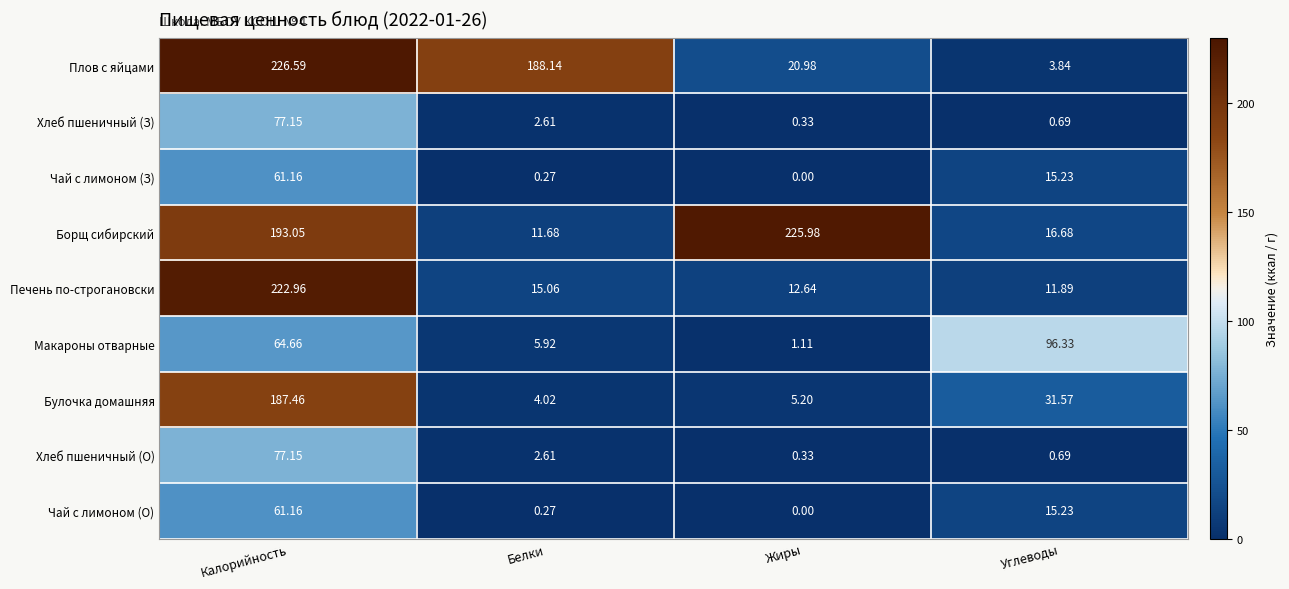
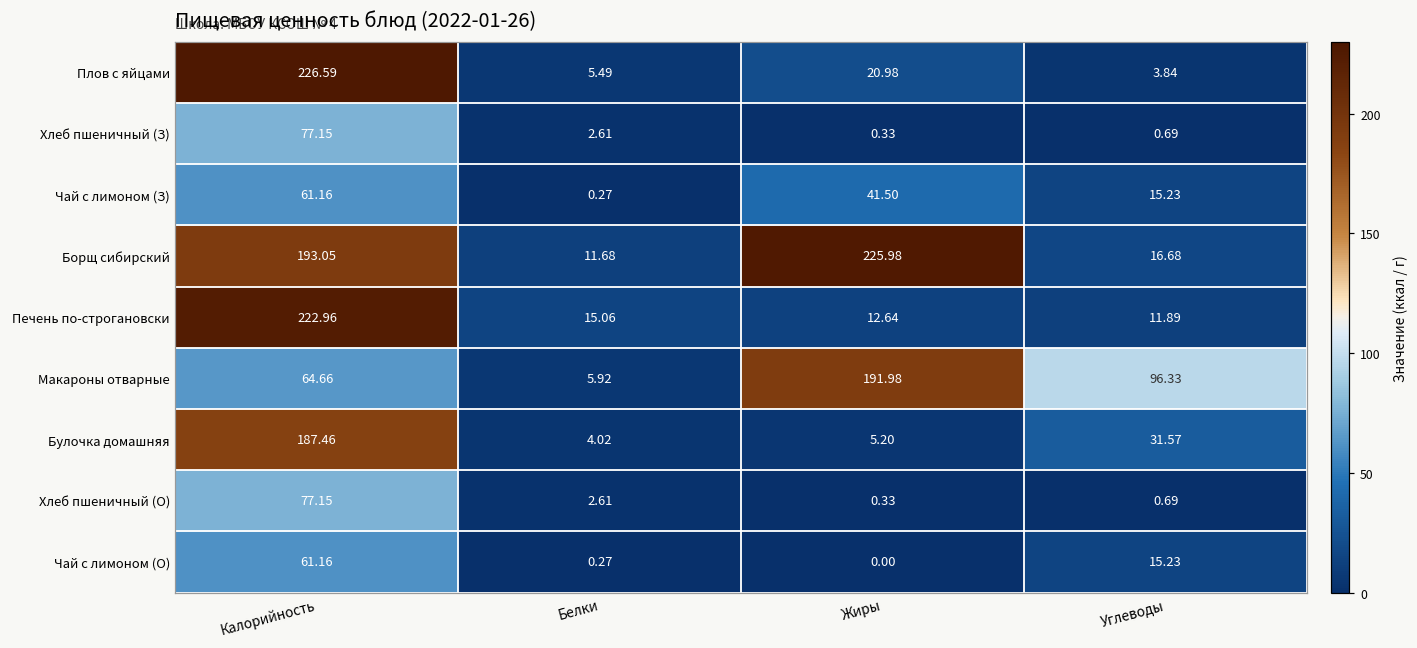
Плов с яйцами, Белки: 188.14 -> 5.49
Чай с лимоном (З), Жиры: 0.00 -> 41.50
Макароны отварные, Жиры: 1.11 -> 191.98
